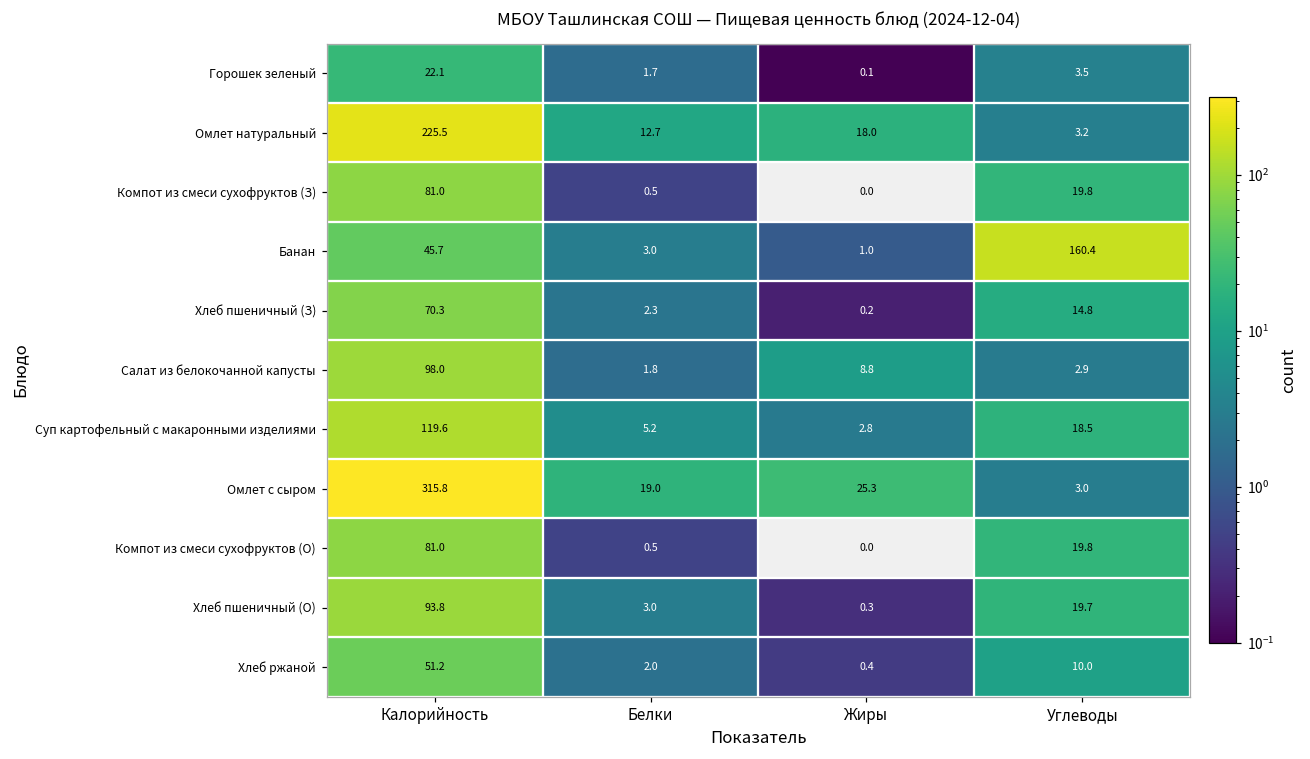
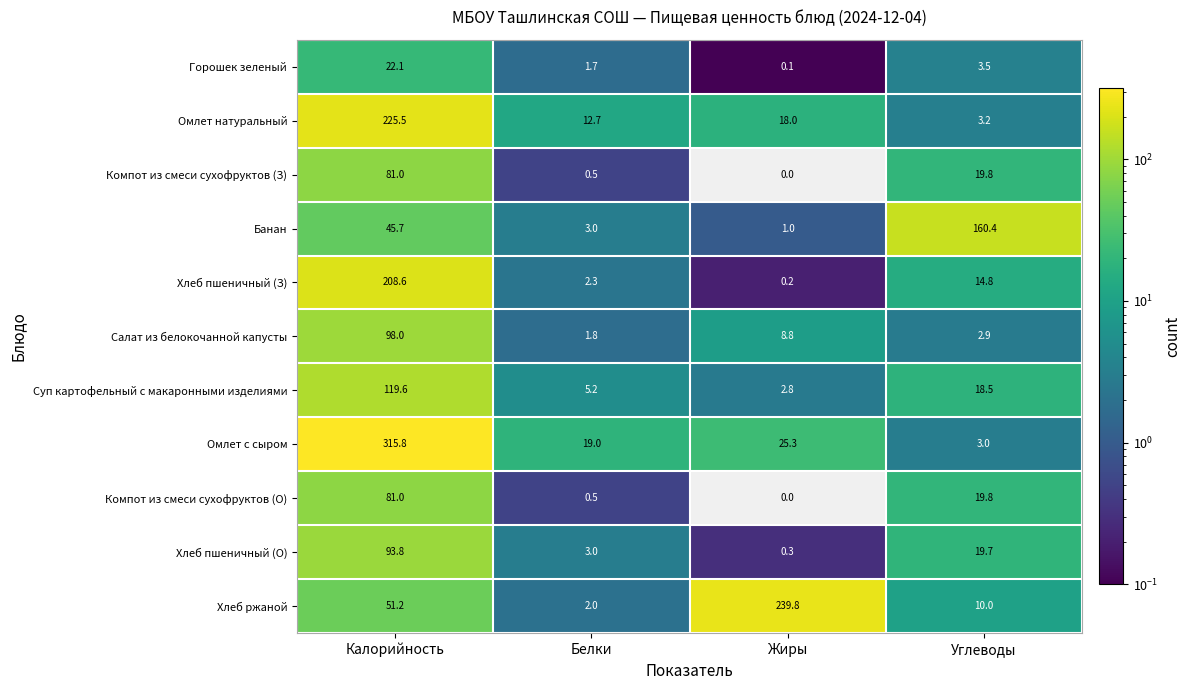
Хлеб пшеничный (З), Калорийность: 70.3 -> 208.6
Хлеб ржаной, Жиры: 0.4 -> 239.8
